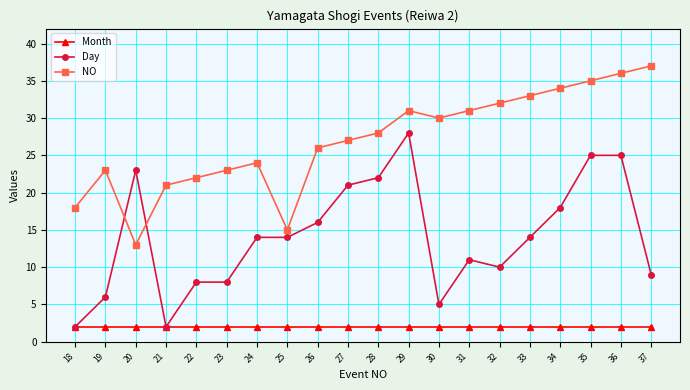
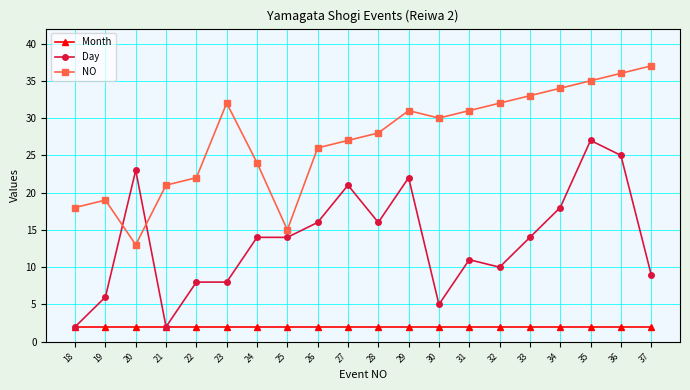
NO, 19: 23 -> 19
NO, 23: 23 -> 32
Day, 28: 22 -> 16
Day, 29: 28 -> 22
Day, 35: 25 -> 27
